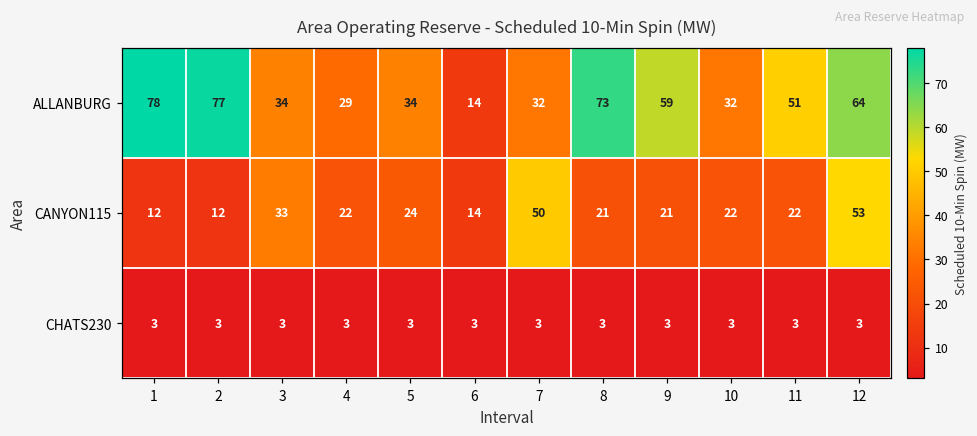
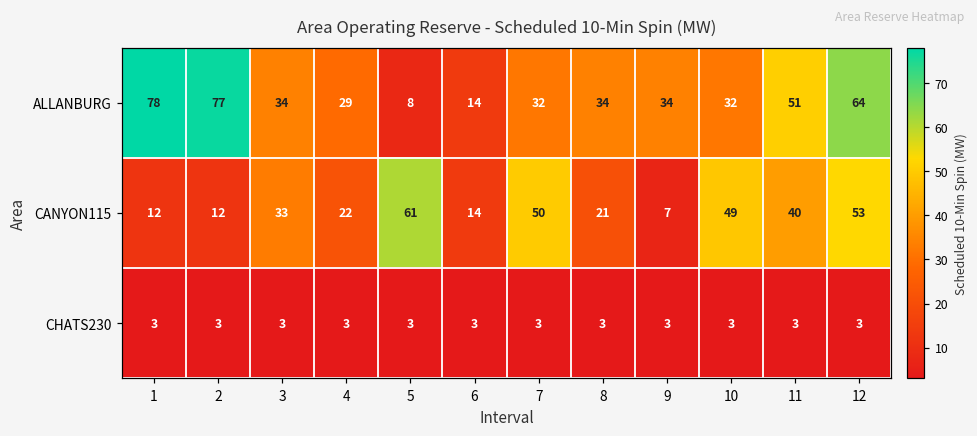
ALLANBURG, 5: 34 -> 8
ALLANBURG, 8: 73 -> 34
ALLANBURG, 9: 59 -> 34
CANYON115, 5: 24 -> 61
CANYON115, 9: 21 -> 7
CANYON115, 10: 22 -> 49
CANYON115, 11: 22 -> 40
